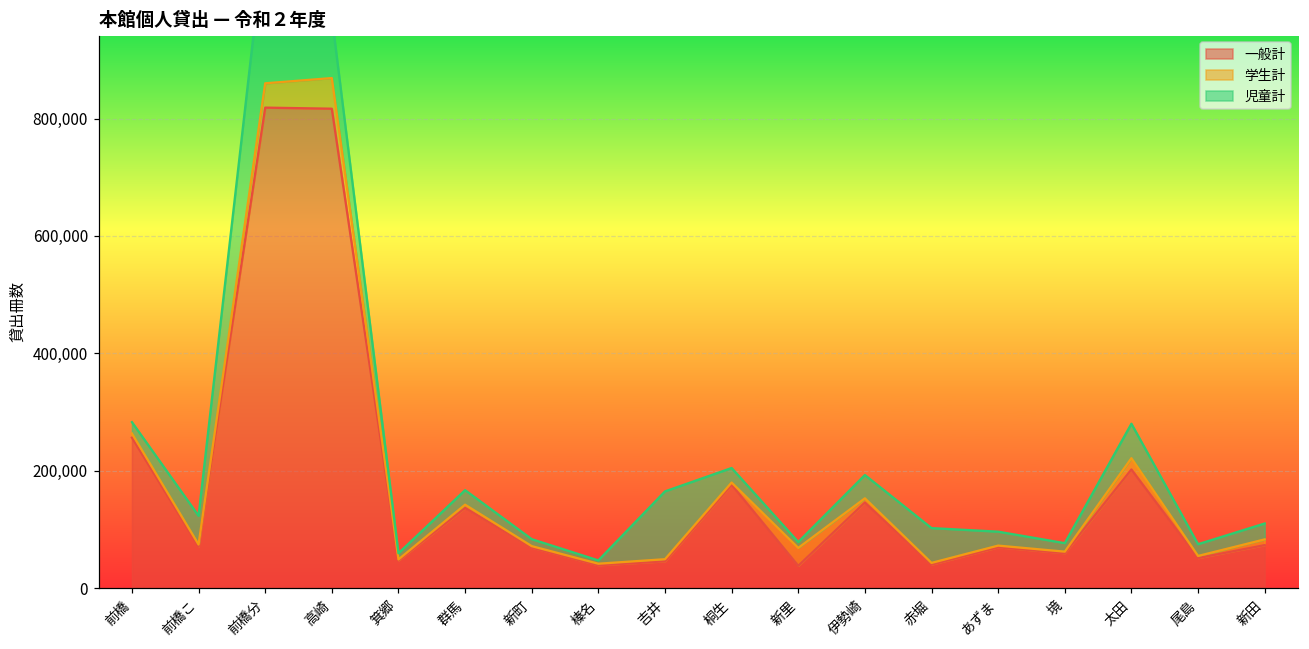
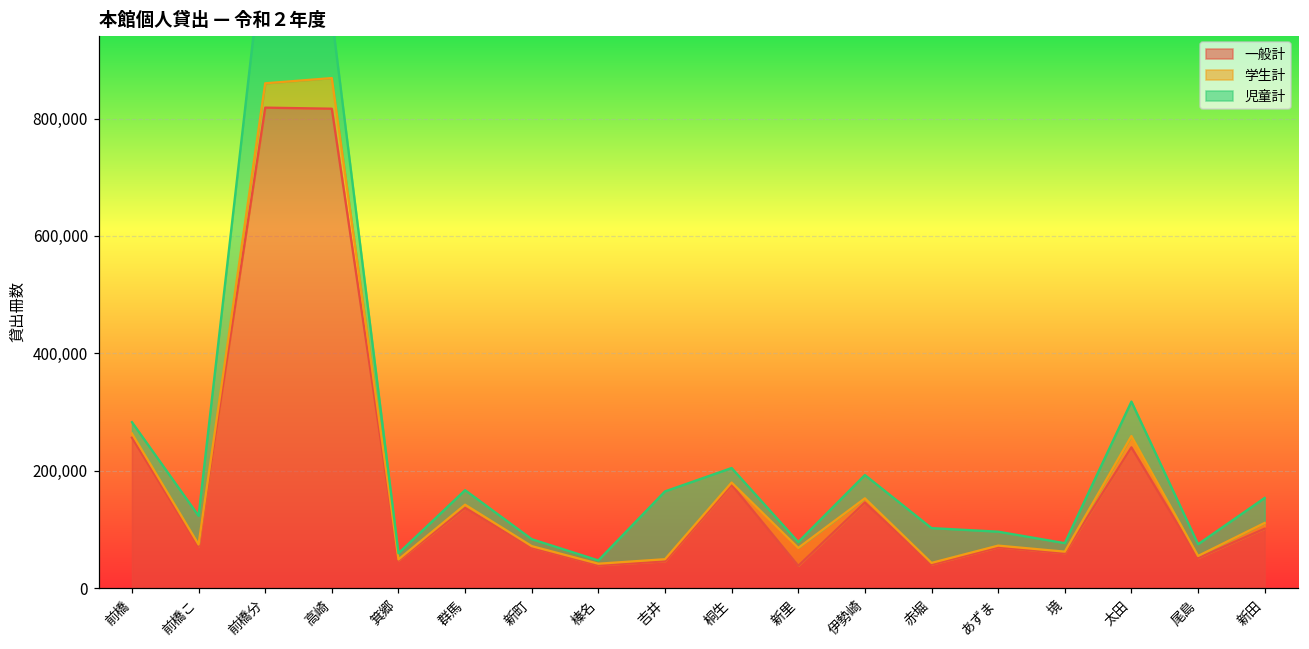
一般計, 太田: 200,000 -> 240,000
一般計, 新田: 70,000 -> 100,000
児童計, 新田: 30,000 -> 40,000
